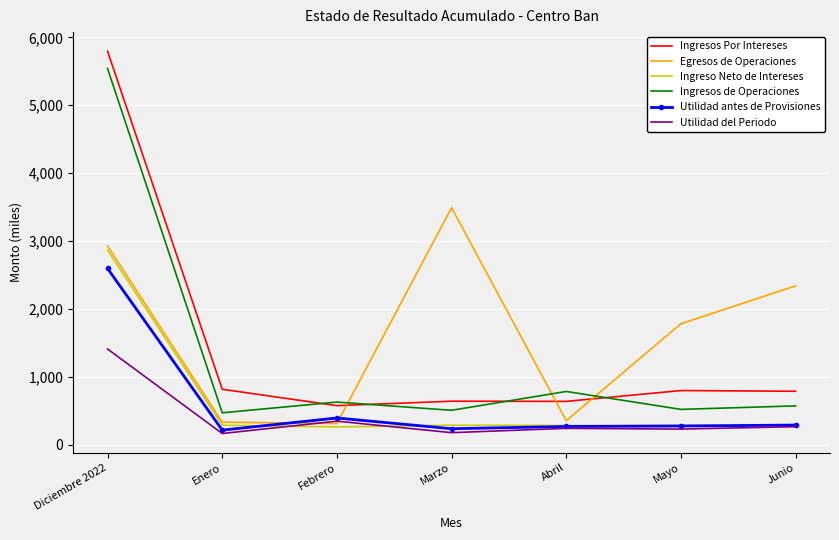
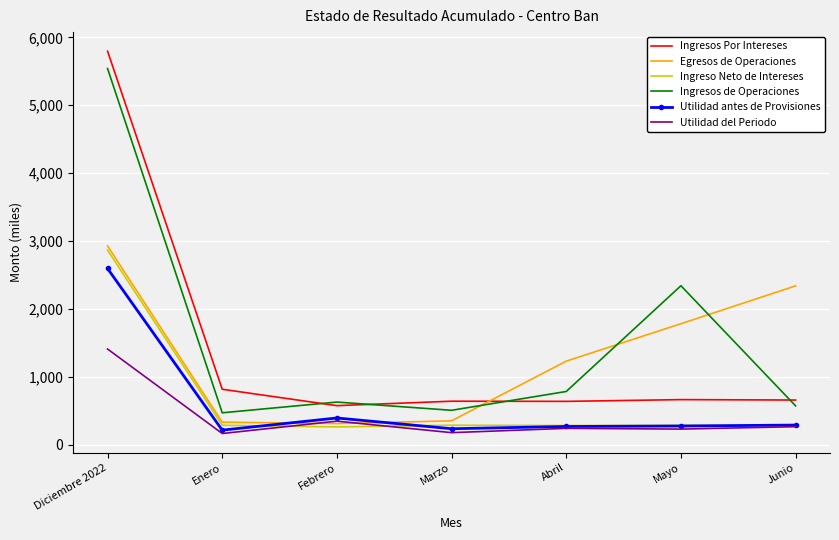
Egresos de Operaciones, Marzo: 3,500 -> 400
Egresos de Operaciones, Abril: 400 -> 1,200
Ingresos Por Intereses, Mayo: 800 -> 700
Ingresos de Operaciones, Mayo: 500 -> 2,300
Ingresos Por Intereses, Junio: 800 -> 700
